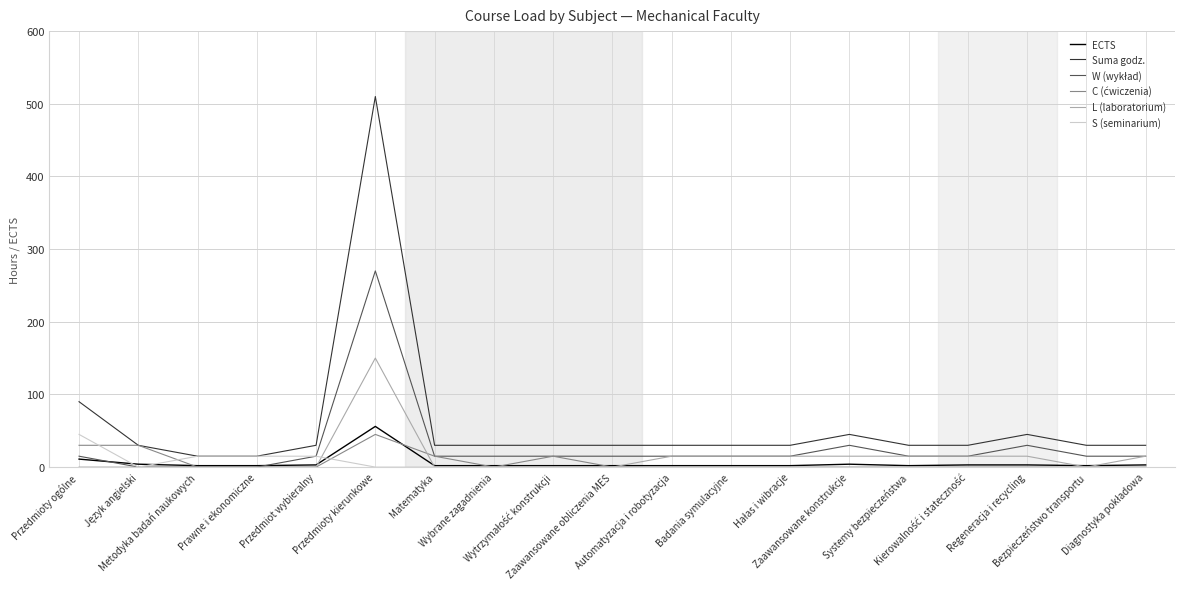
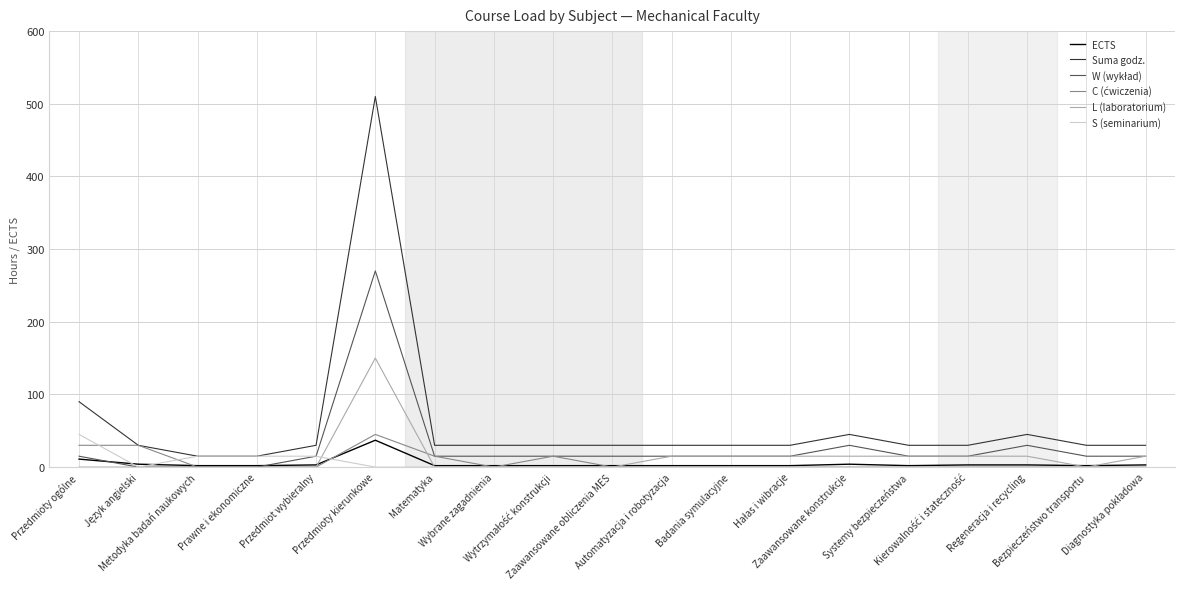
ECTS, Przedmioty kierunkowe: 60 -> 40
